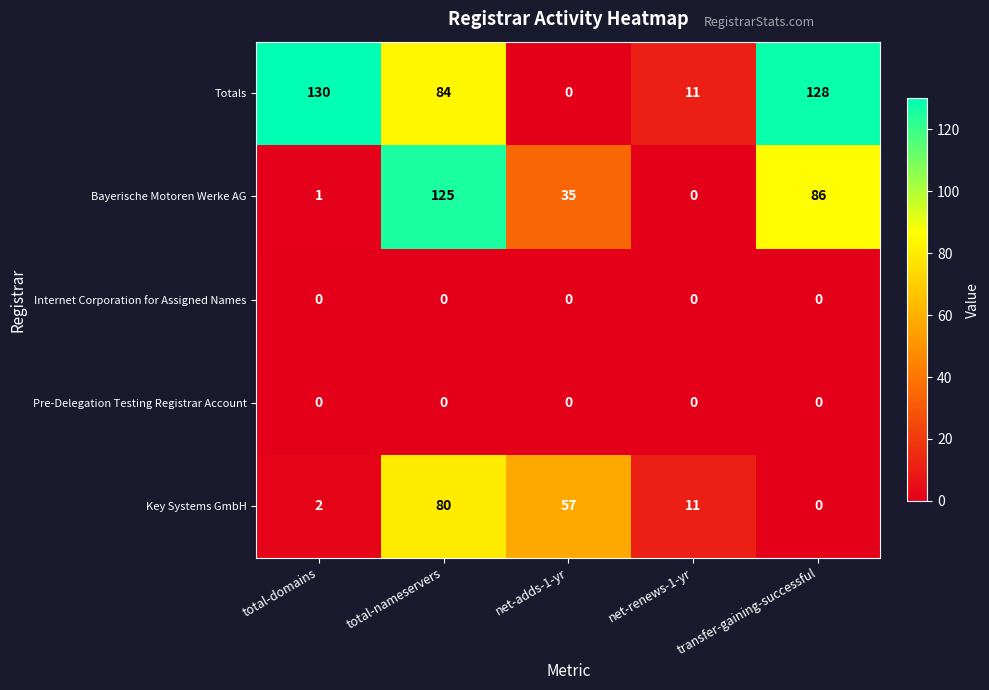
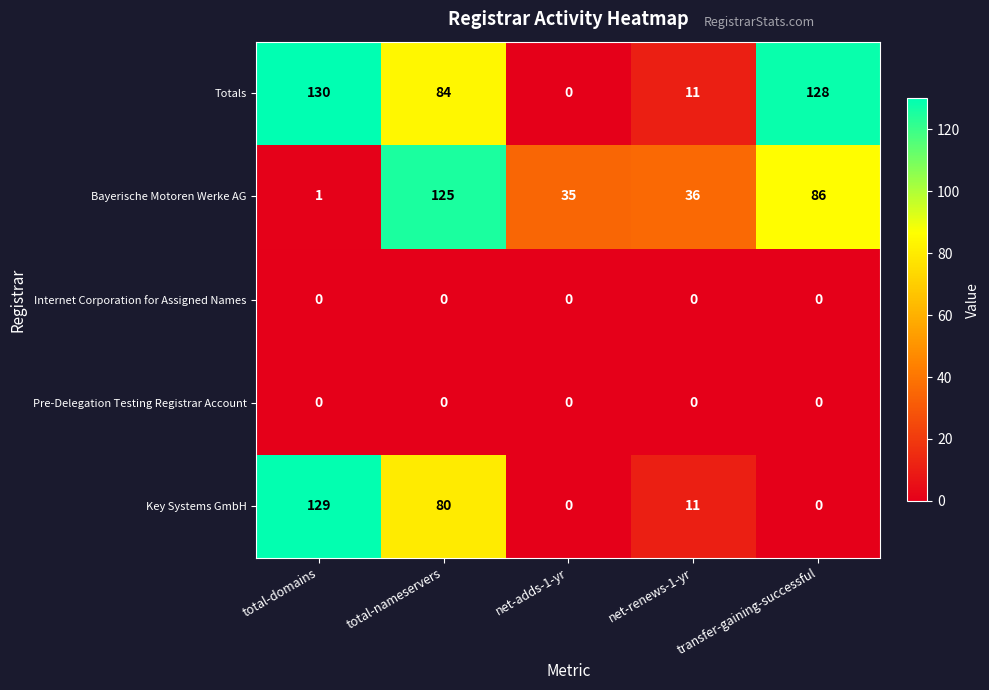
Bayerische Motoren Werke AG, net-renews-1-yr: 0 -> 36
Key Systems GmbH, total-domains: 2 -> 129
Key Systems GmbH, net-adds-1-yr: 57 -> 0
